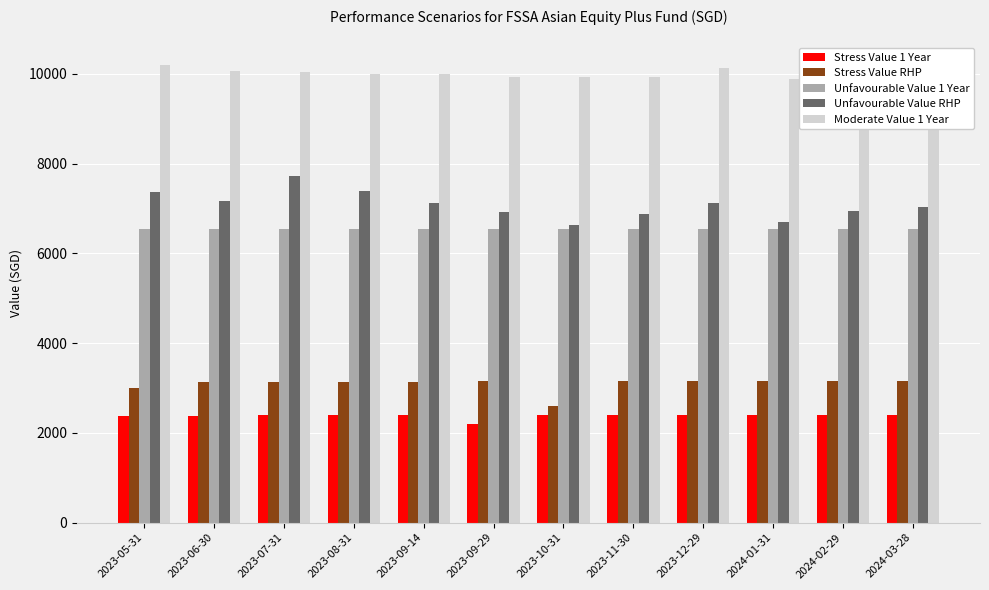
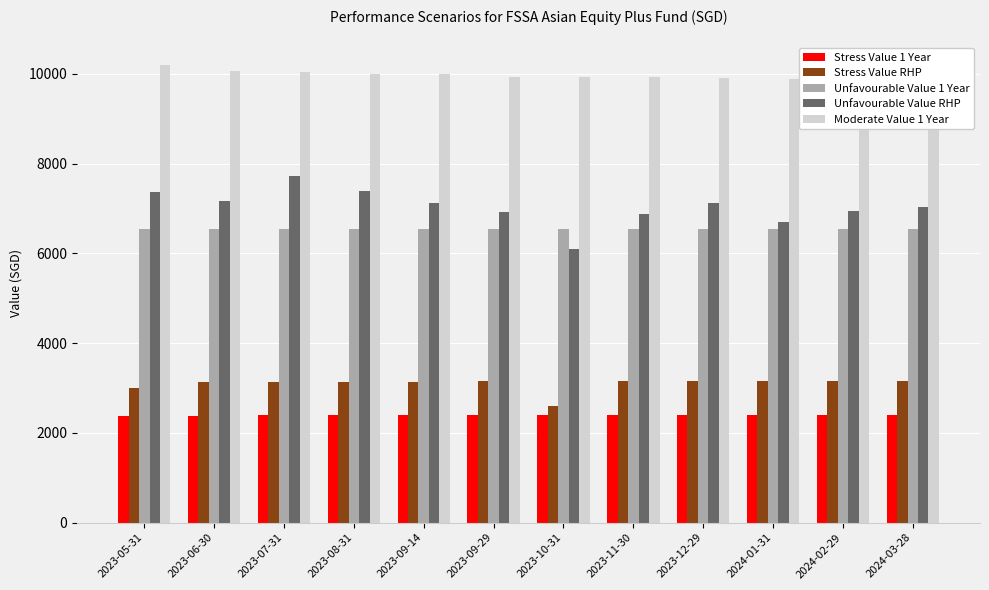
Stress Value 1 Year, 2023-09-29: 2200 -> 2400
Unfavourable Value RHP, 2023-10-31: 6600 -> 6100
Moderate Value 1 Year, 2023-12-29: 10100 -> 9900
